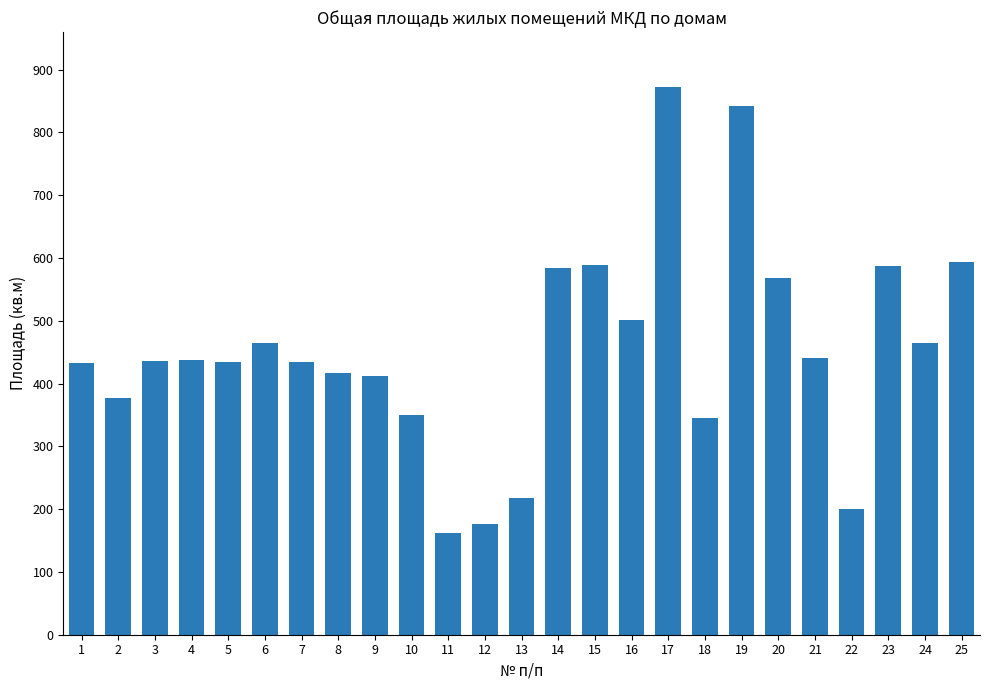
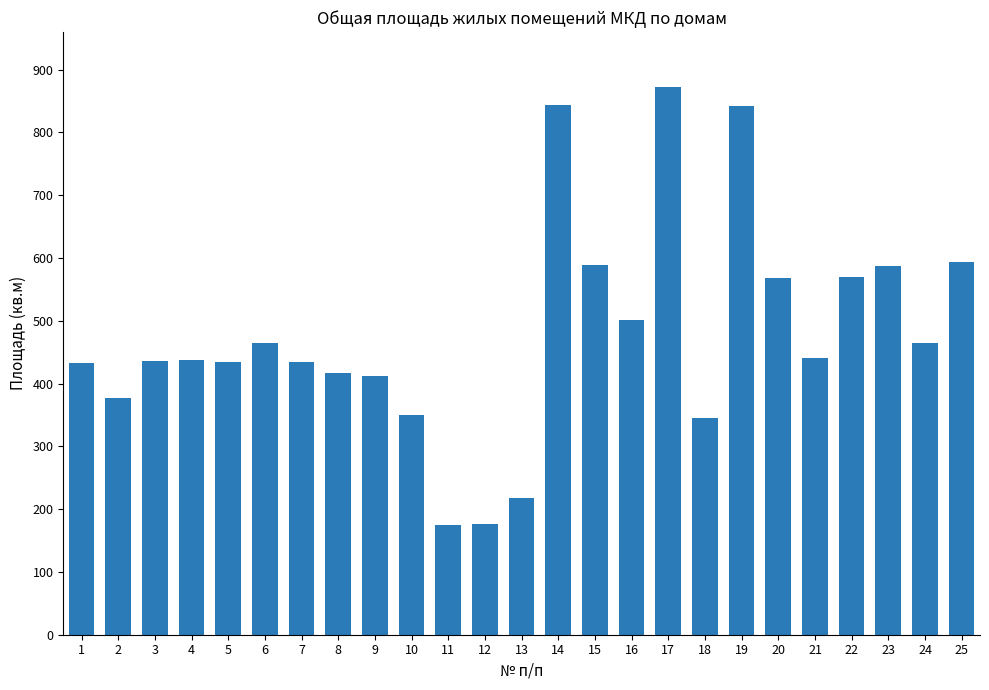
11: 160 -> 180
14: 580 -> 840
22: 200 -> 570
